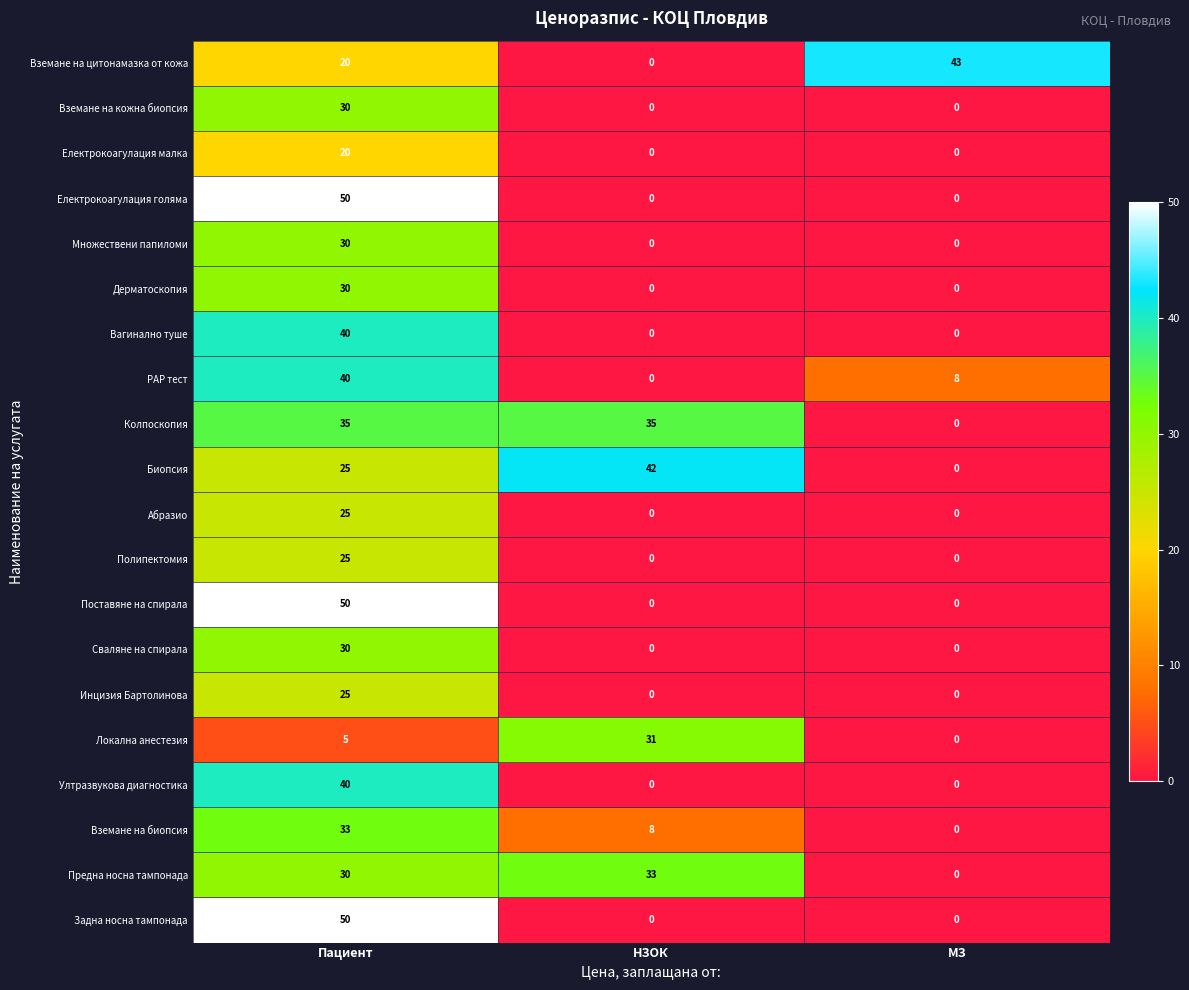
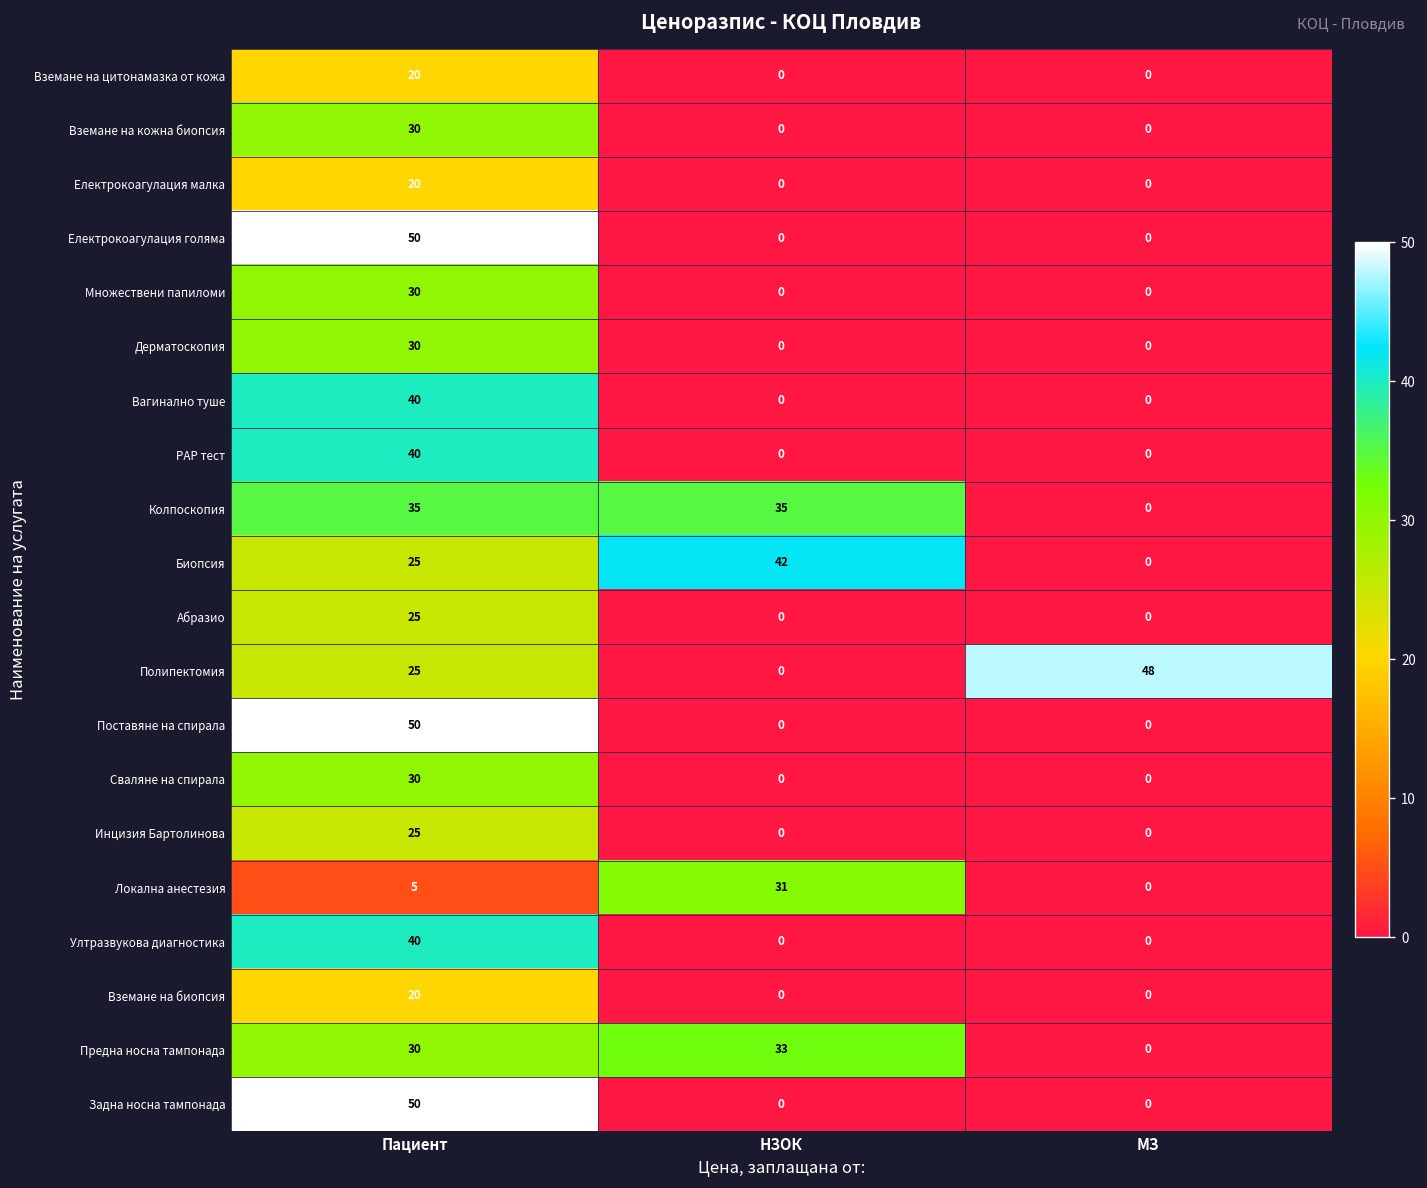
Вземане на цитонамазка от кожа, МЗ: 43 -> 0
РАР тест, МЗ: 8 -> 0
Полипектомия, МЗ: 0 -> 48
Вземане на биопсия, Пациент: 33 -> 20
Вземане на биопсия, НЗОК: 8 -> 0
